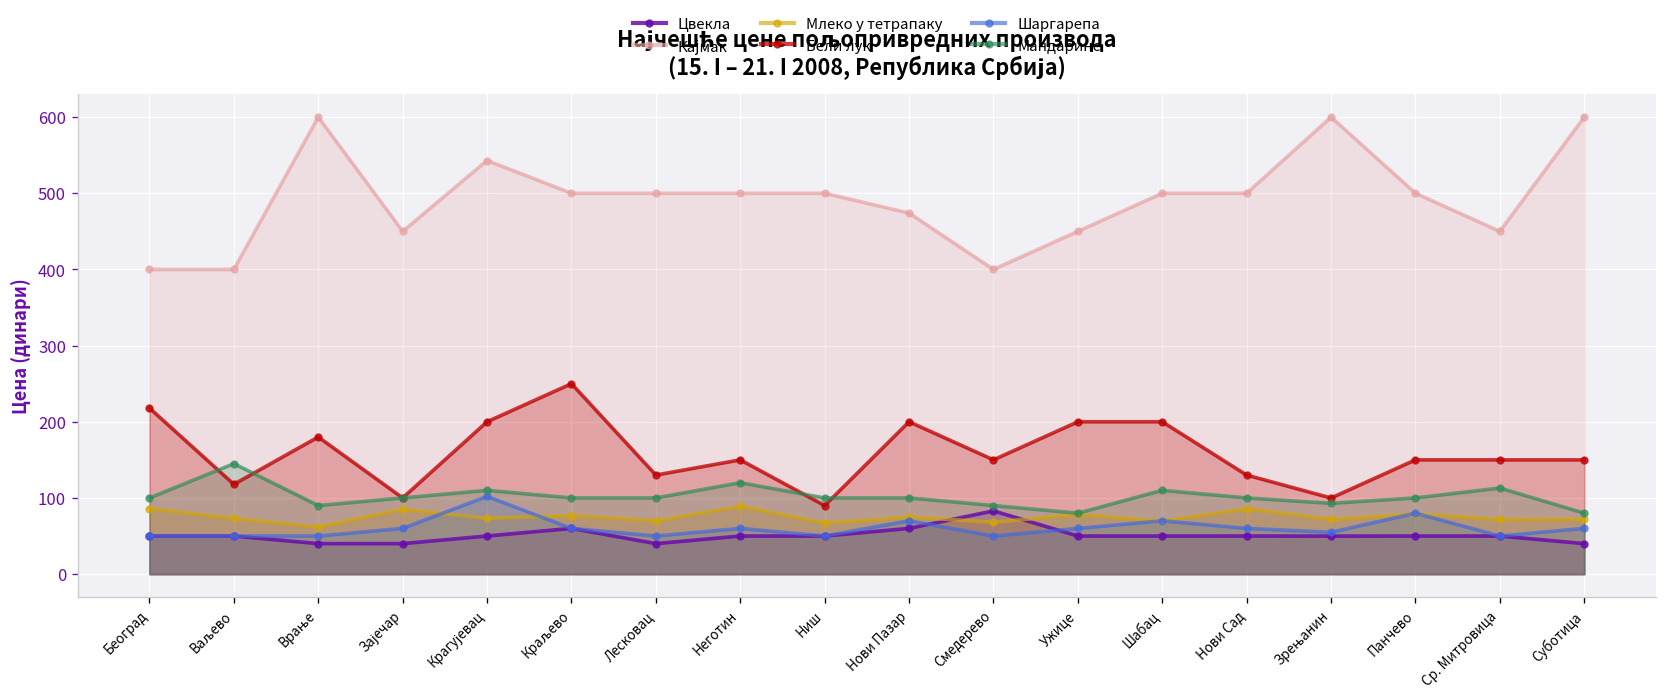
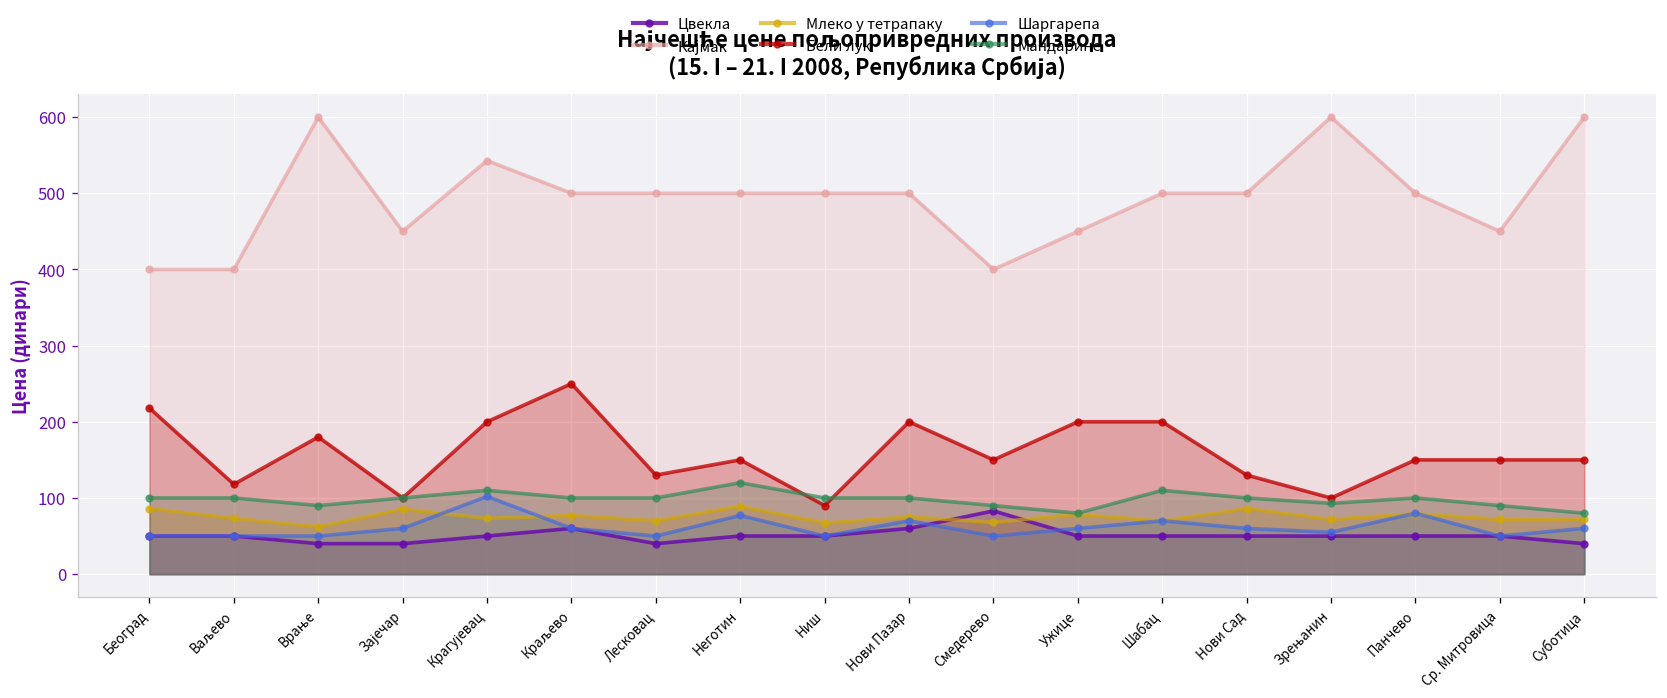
Мандарине, Ваљево: 150 -> 100
Шаргарепа, Неготин: 60 -> 80
Кајмак, Нови Пазар: 470 -> 500
Мандарине, Ср. Митровица: 110 -> 90
